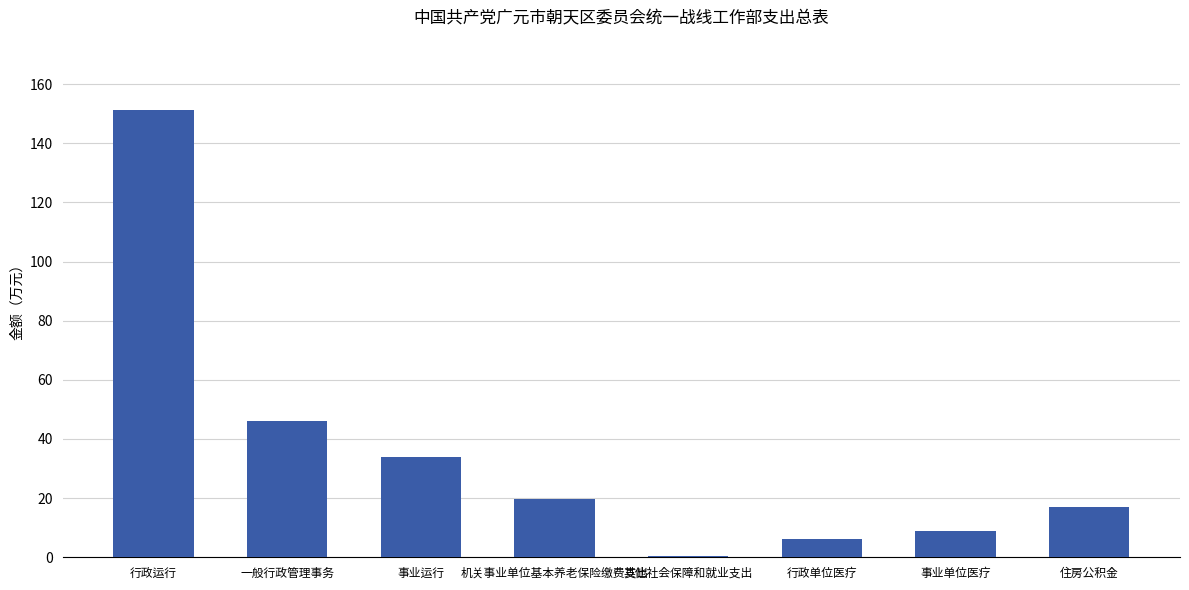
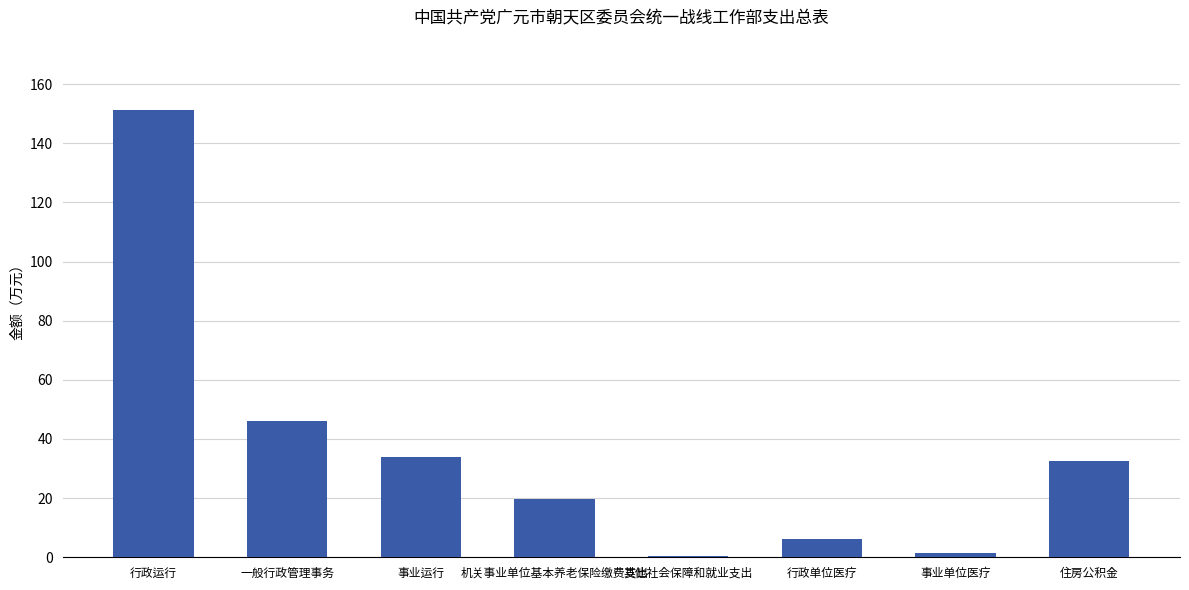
事业单位医疗: 9 -> 1
住房公积金: 17 -> 33
